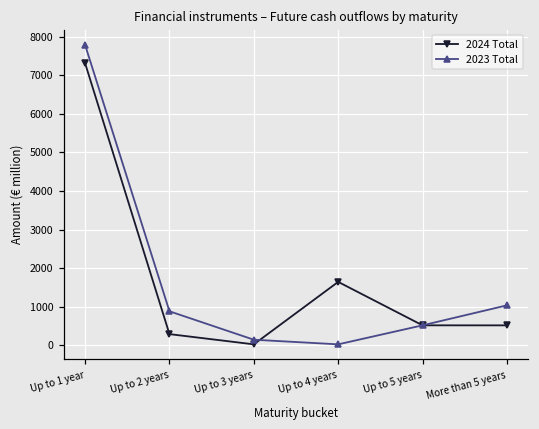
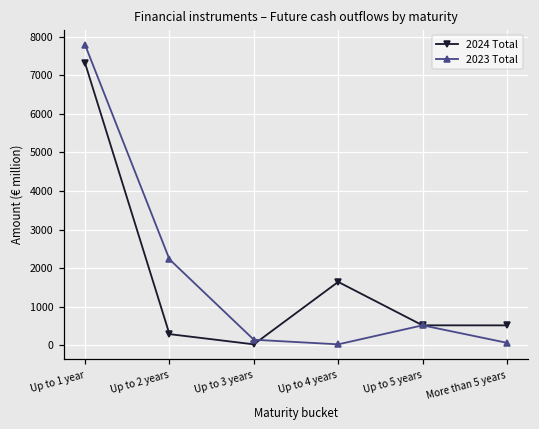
2023 Total, Up to 2 years: 900 -> 2200
2023 Total, More than 5 years: 1000 -> 100
